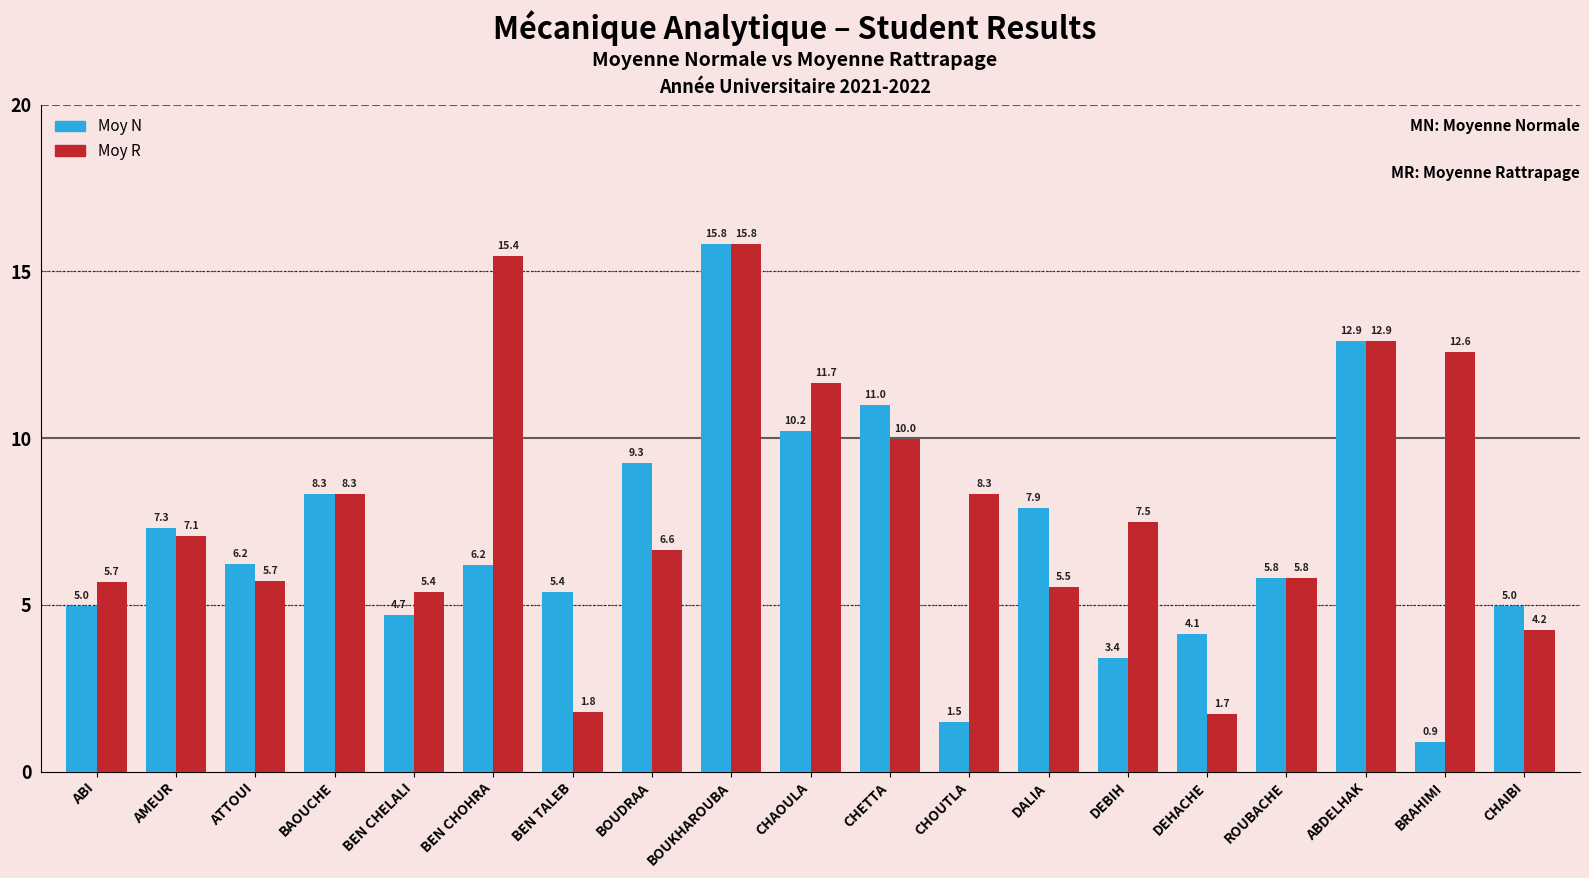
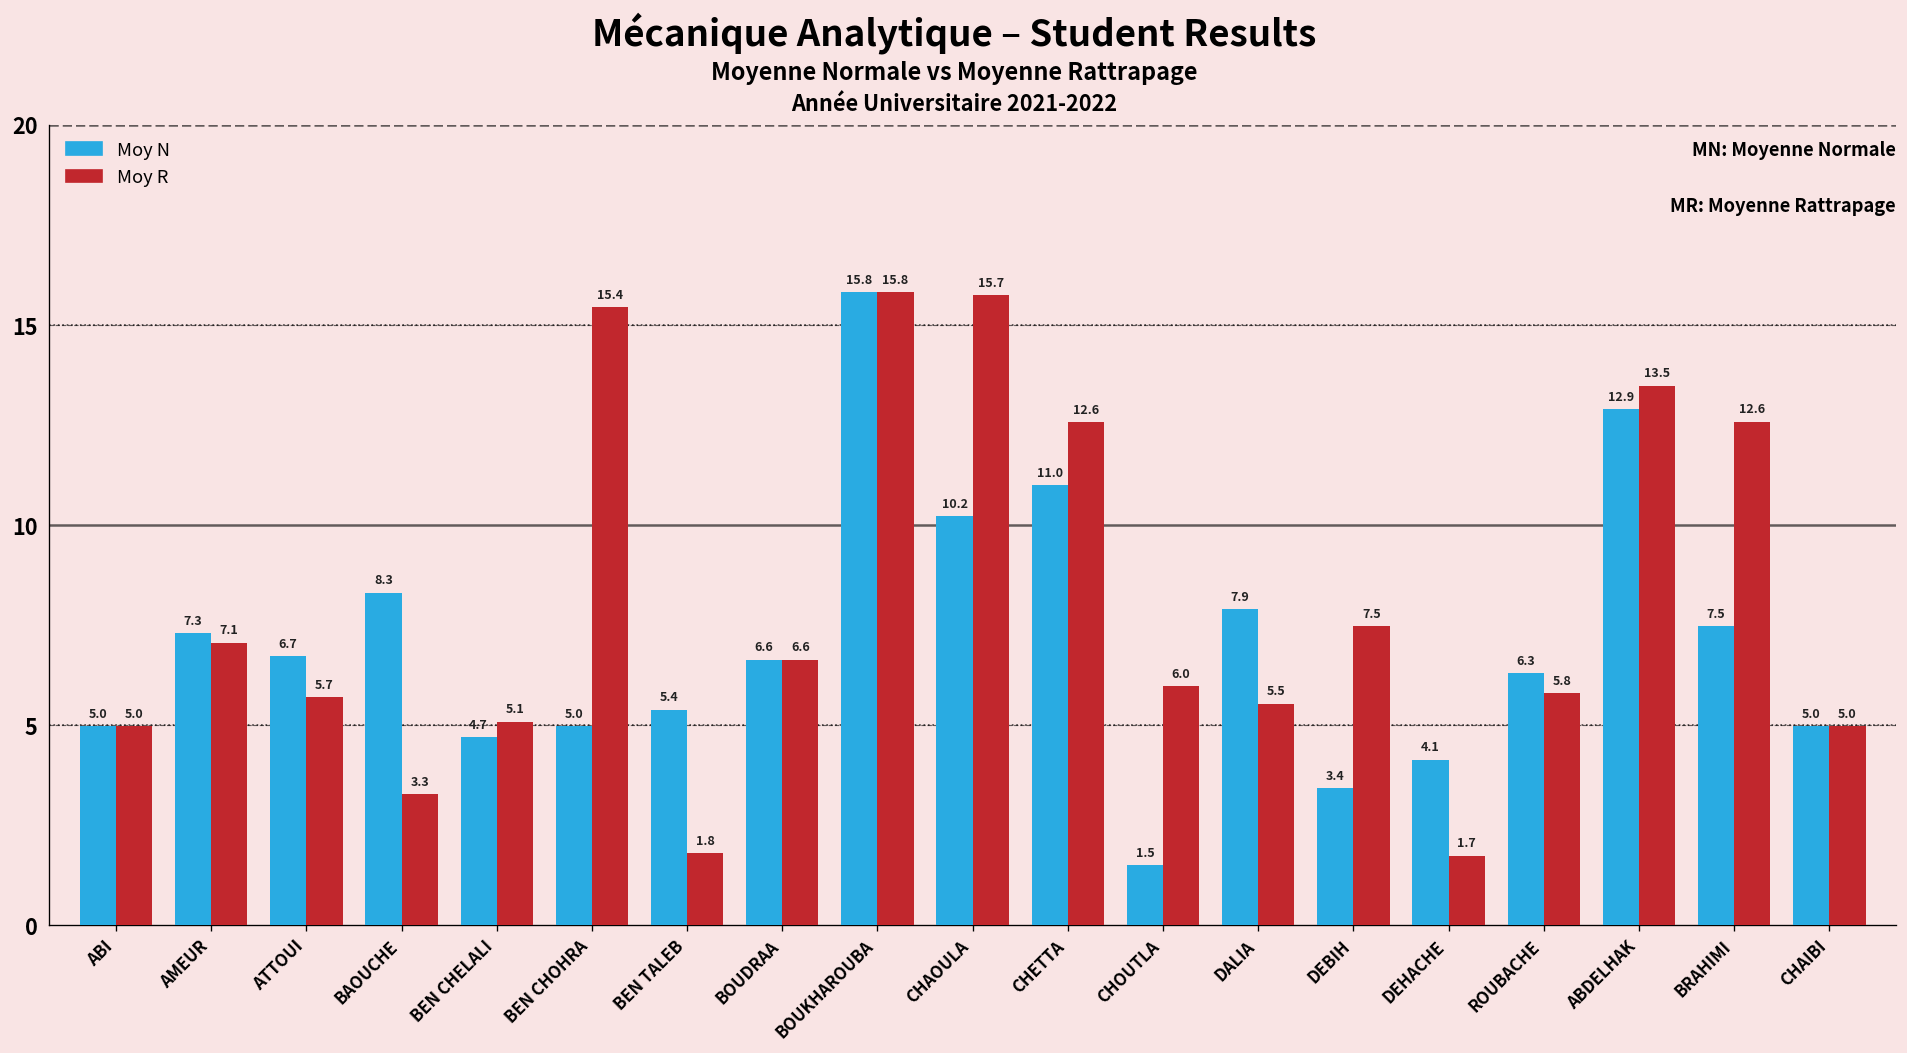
Moy R, ABI: 5.7 -> 5.0
Moy N, ATTOUI: 6.2 -> 6.7
Moy R, BAOUCHE: 8.3 -> 3.3
Moy R, BEN CHELALI: 5.4 -> 5.1
Moy N, BEN CHOHRA: 6.2 -> 5.0
Moy N, BOUDRAA: 9.3 -> 6.6
Moy R, CHAOULA: 11.7 -> 15.7
Moy R, CHETTA: 10.0 -> 12.6
Moy R, CHOUTLA: 8.3 -> 6.0
Moy N, ROUBACHE: 5.8 -> 6.3
Moy R, ABDELHAK: 12.9 -> 13.5
Moy N, BRAHIMI: 0.9 -> 7.5
Moy R, CHAIBI: 4.2 -> 5.0
